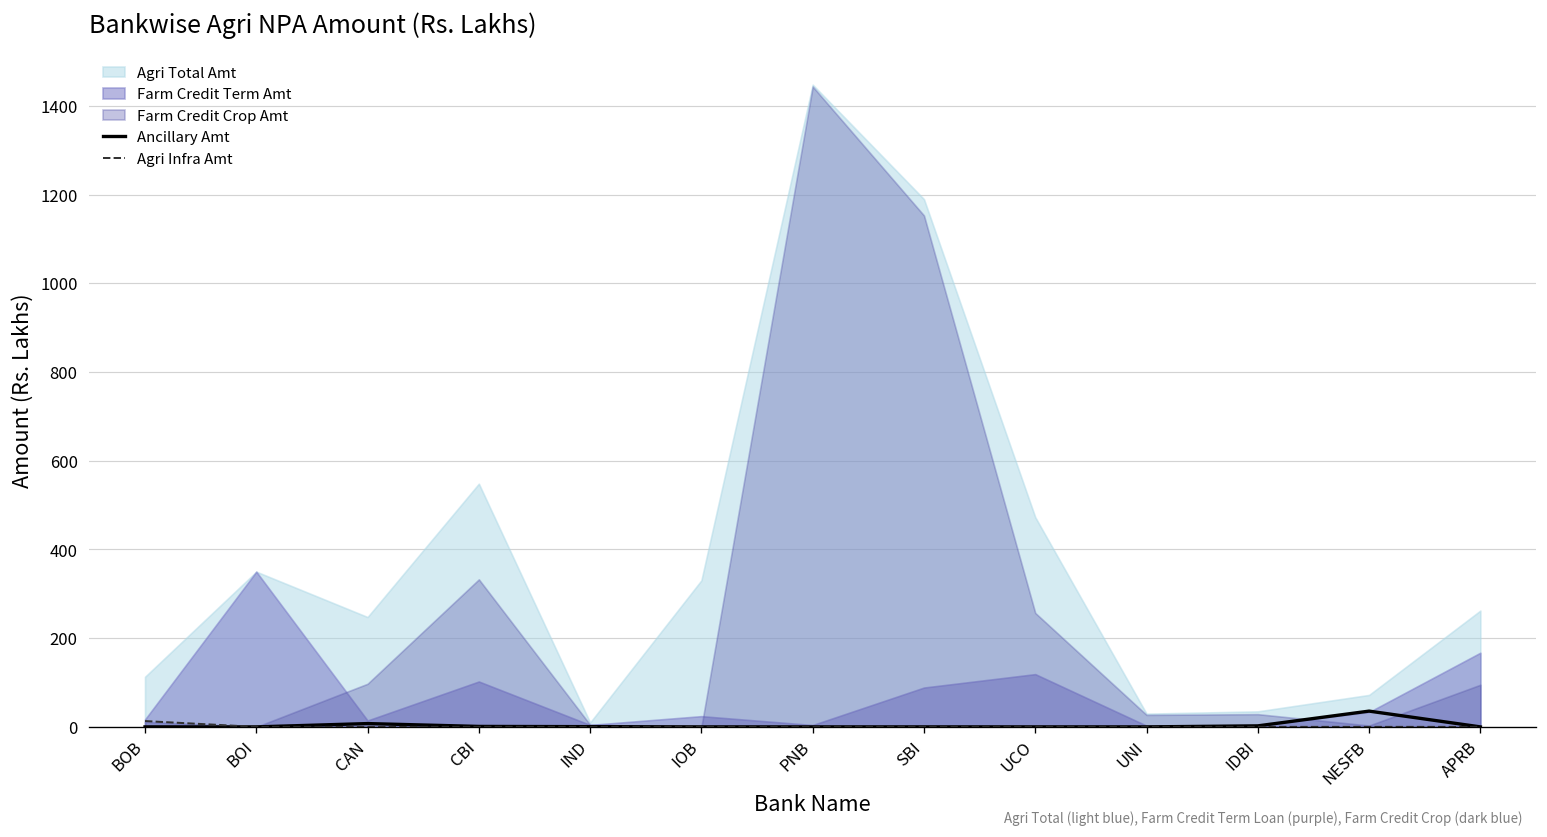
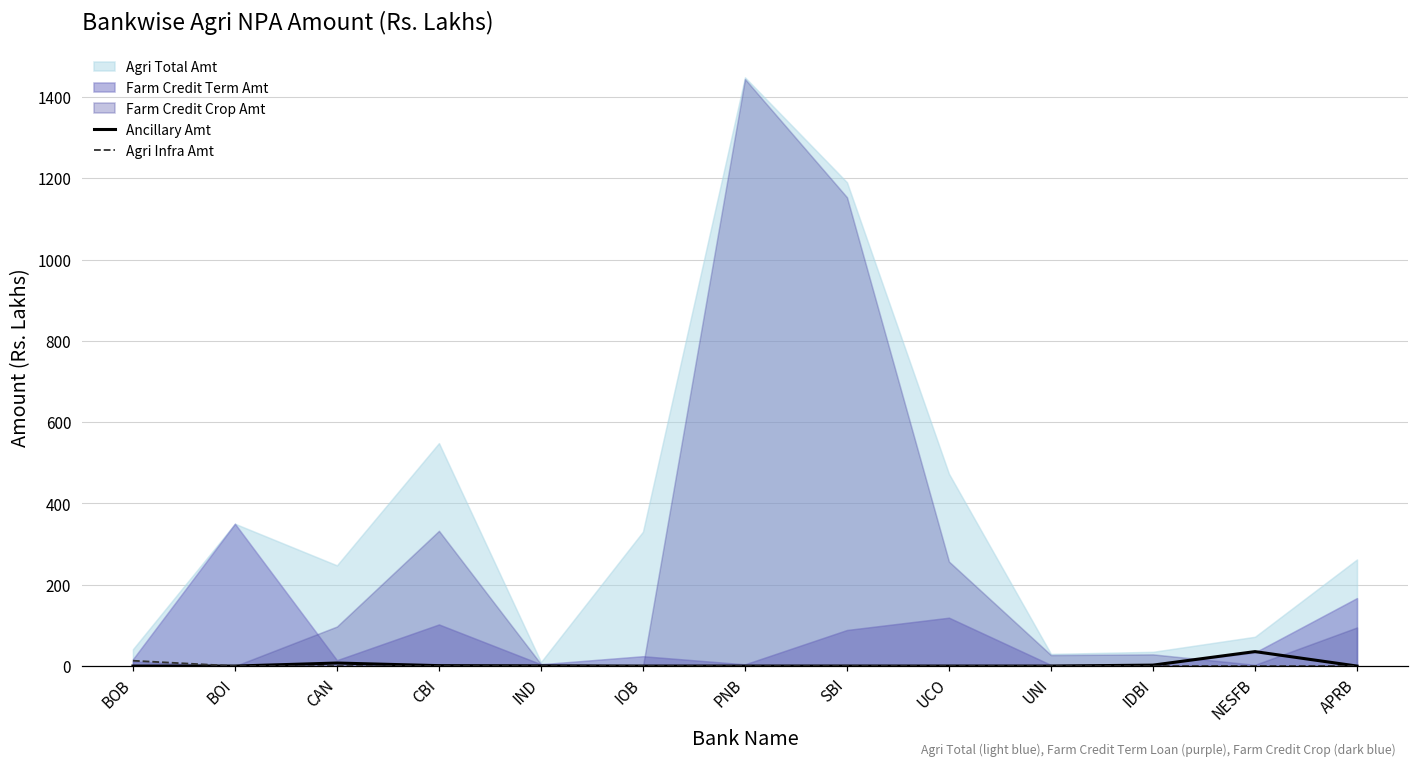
Agri Total Amt, BOB: 110 -> 40
